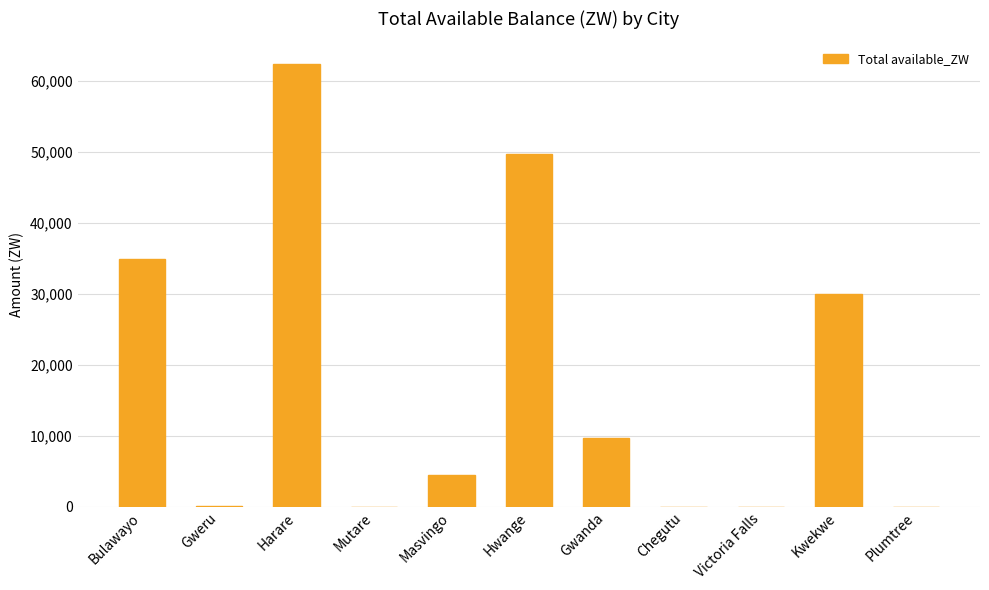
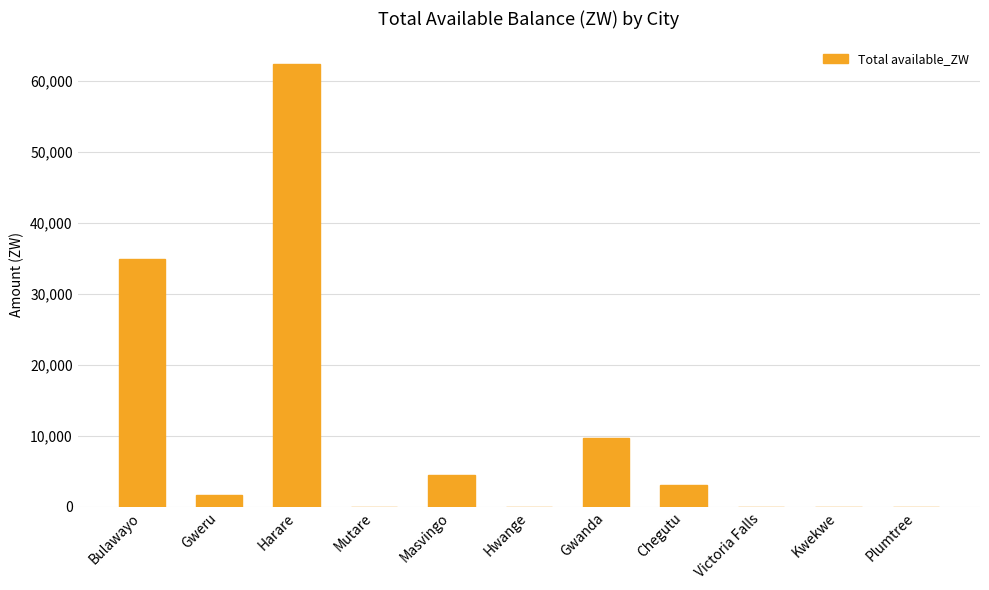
Gweru: 0 -> 2,000
Hwange: 50,000 -> 0
Chegutu: 0 -> 3,000
Kwekwe: 30,000 -> 0
